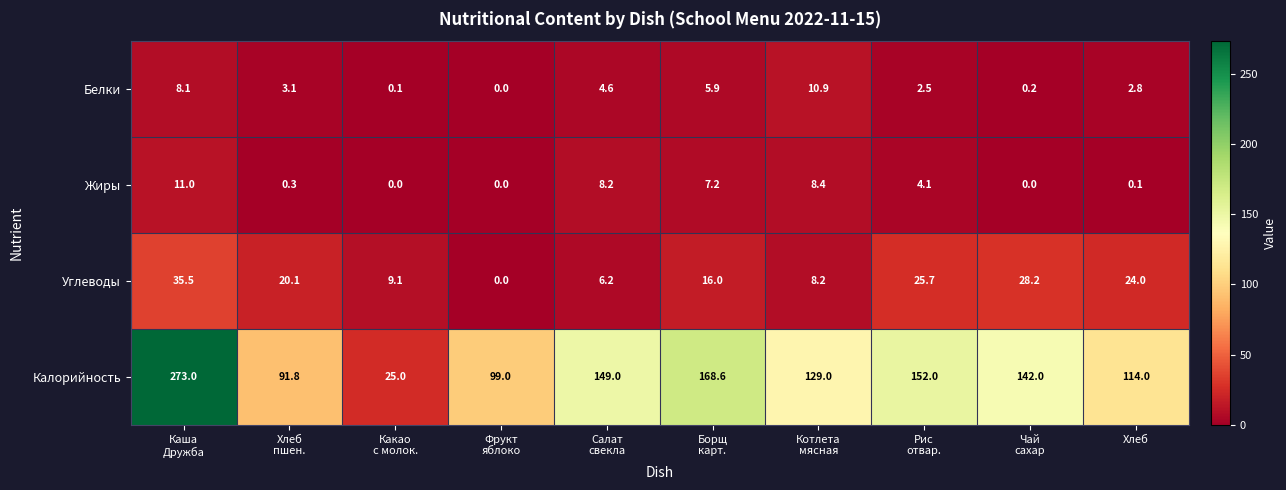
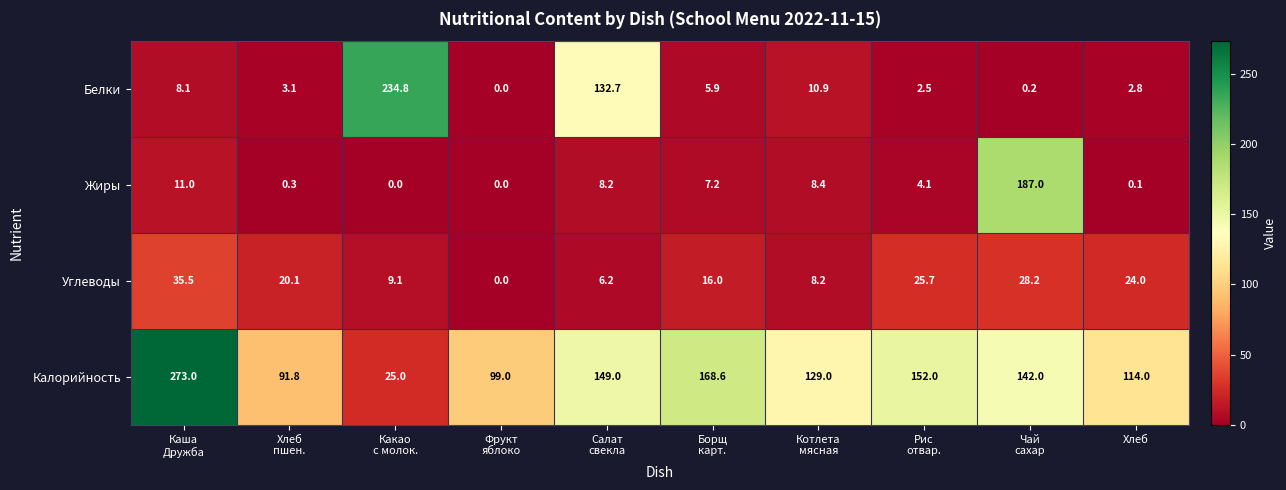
Белки, Какао с молок.: 0.1 -> 234.8
Белки, Салат свекла: 4.6 -> 132.7
Жиры, Чай сахар: 0.0 -> 187.0
